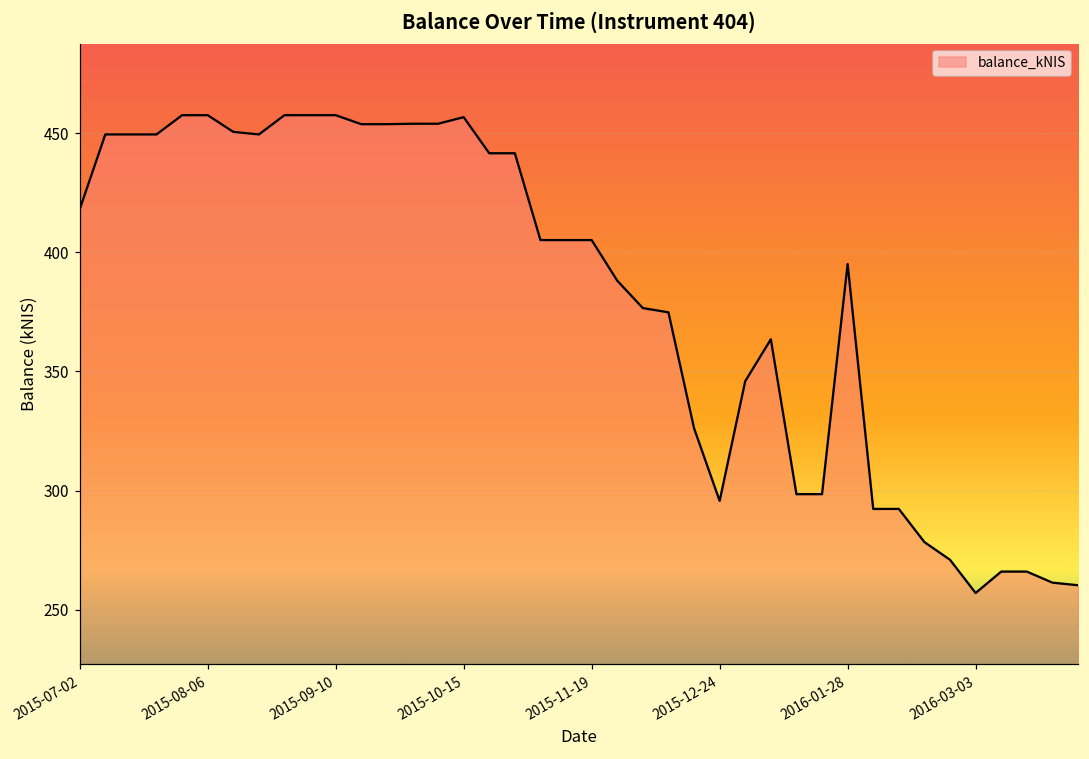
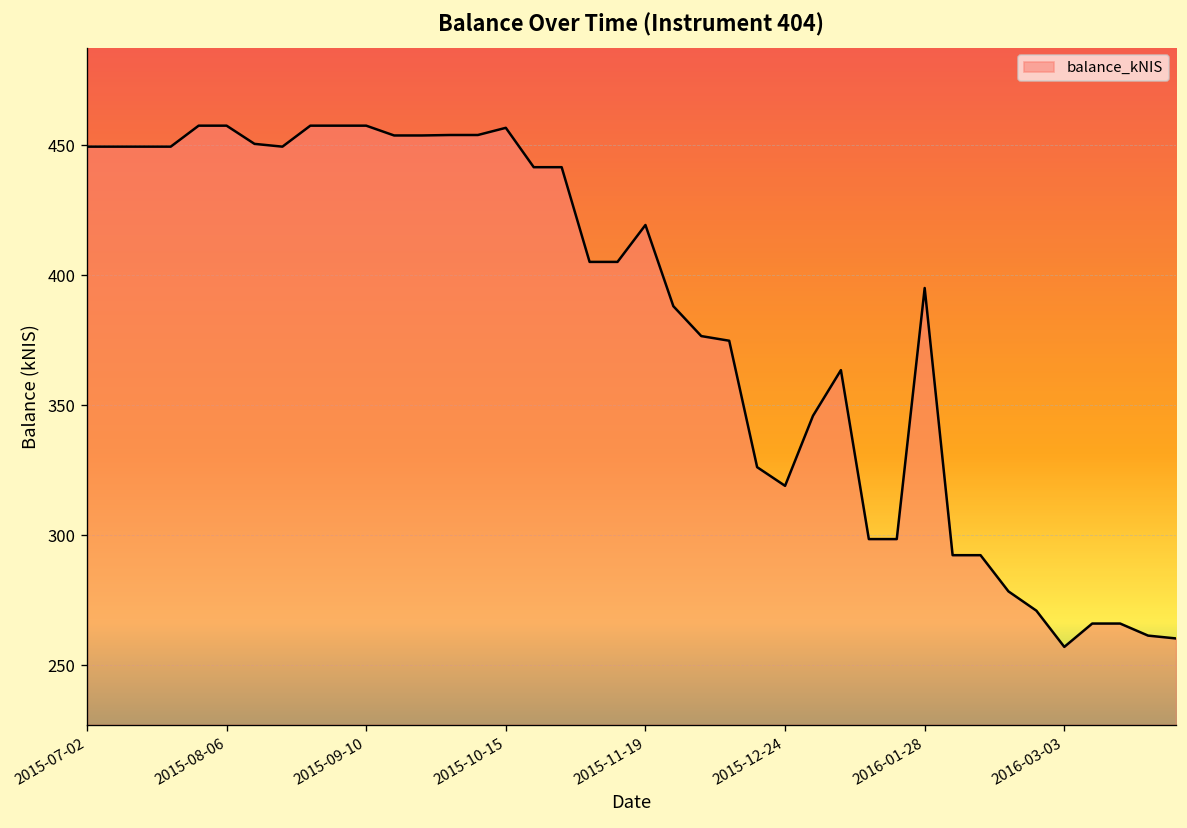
2015-07-02: 418 -> 449
2015-11-19: 405 -> 419
2015-12-24: 296 -> 319
